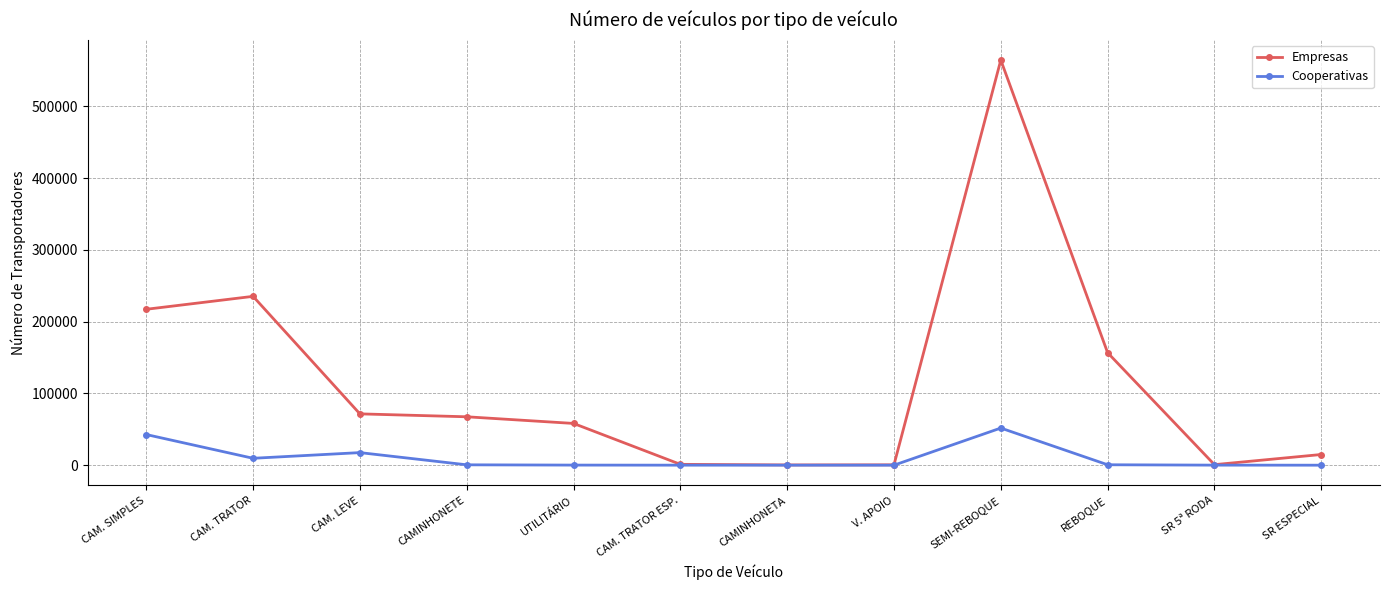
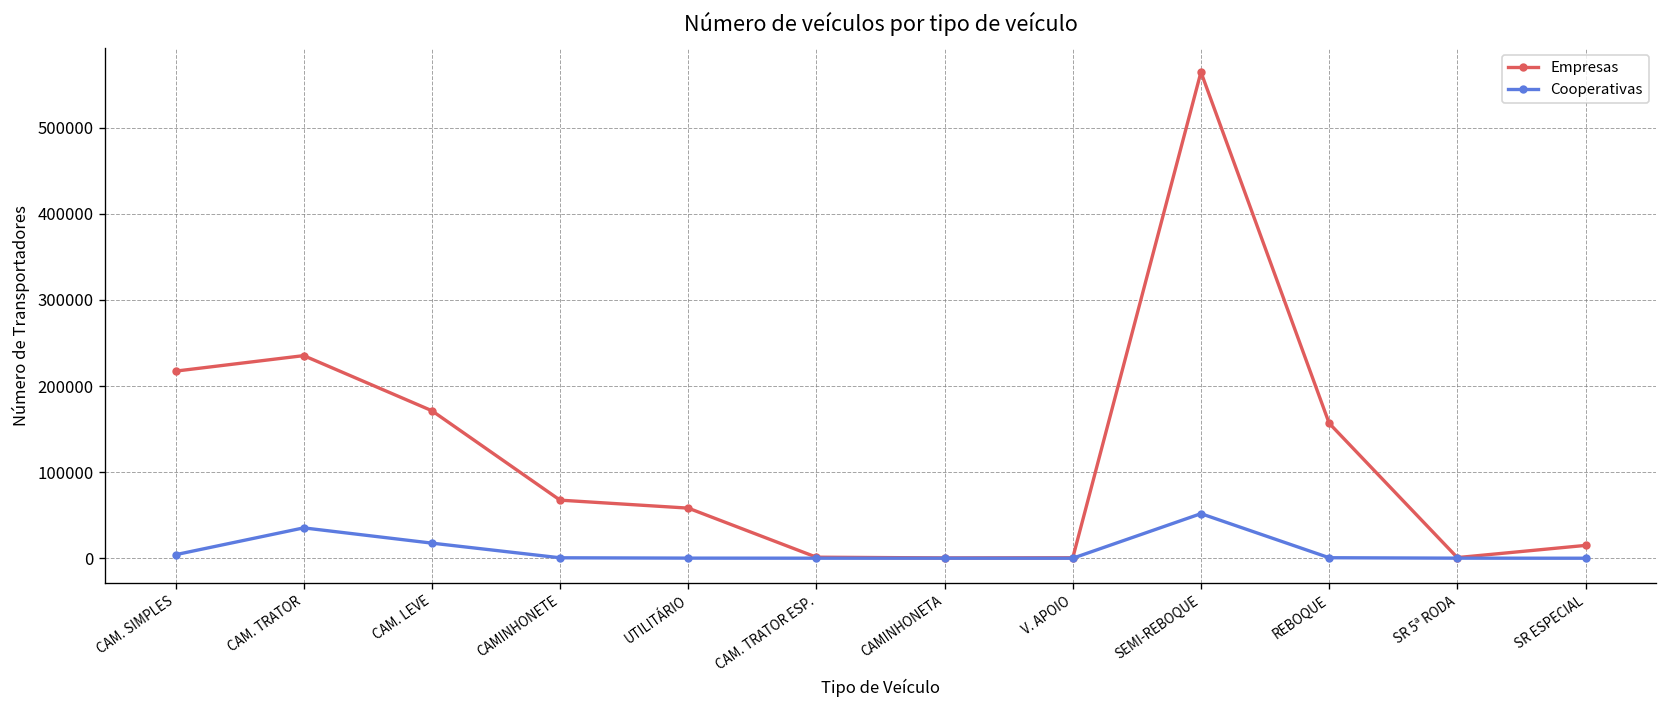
Cooperativas, CAM. SIMPLES: 40000 -> 0
Cooperativas, CAM. TRATOR: 10000 -> 40000
Empresas, CAM. LEVE: 70000 -> 170000
